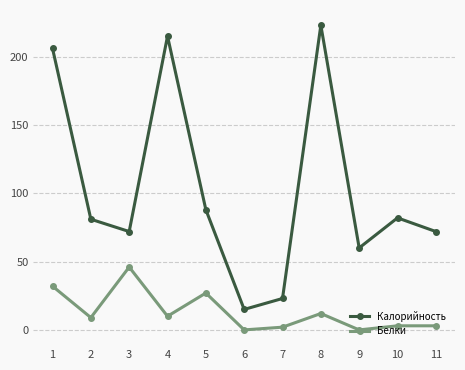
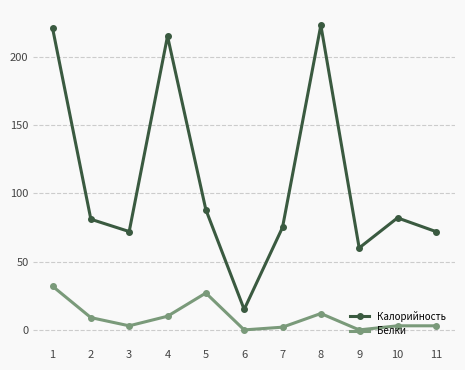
Калорийность, 1: 206 -> 221
Белки, 3: 46 -> 3
Калорийность, 7: 23 -> 75
